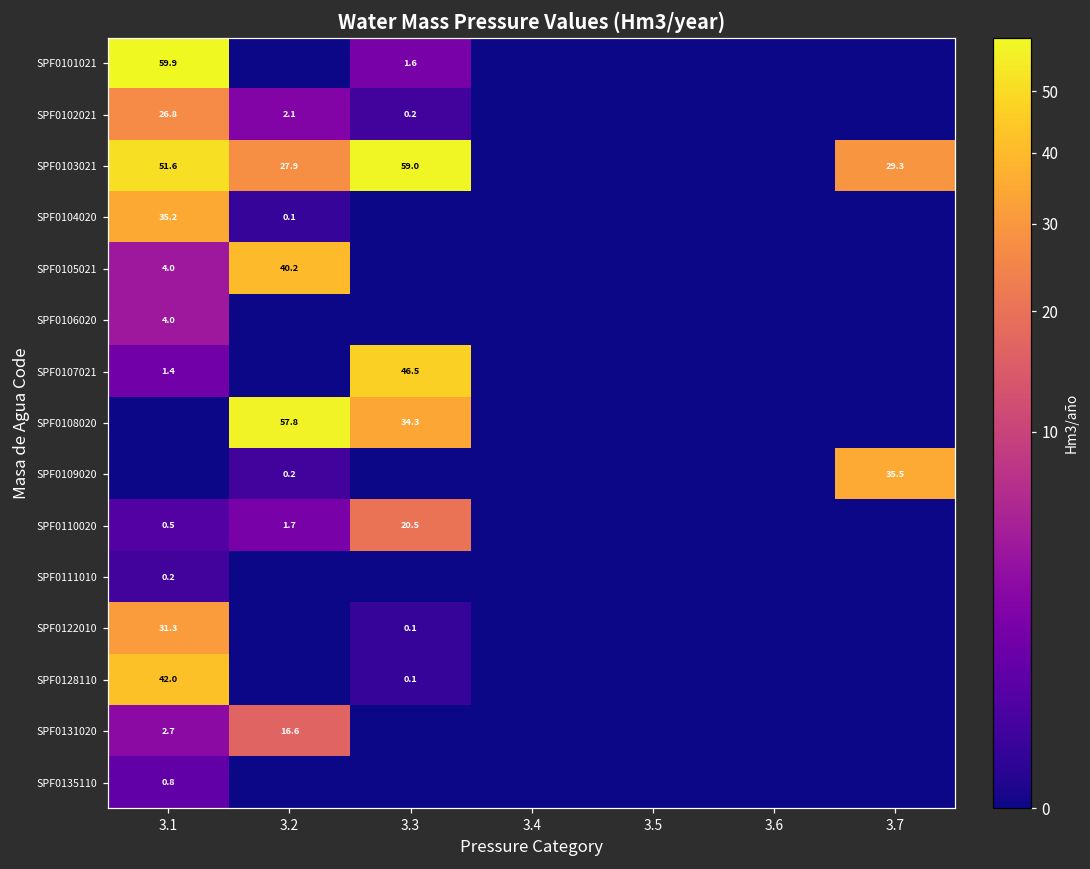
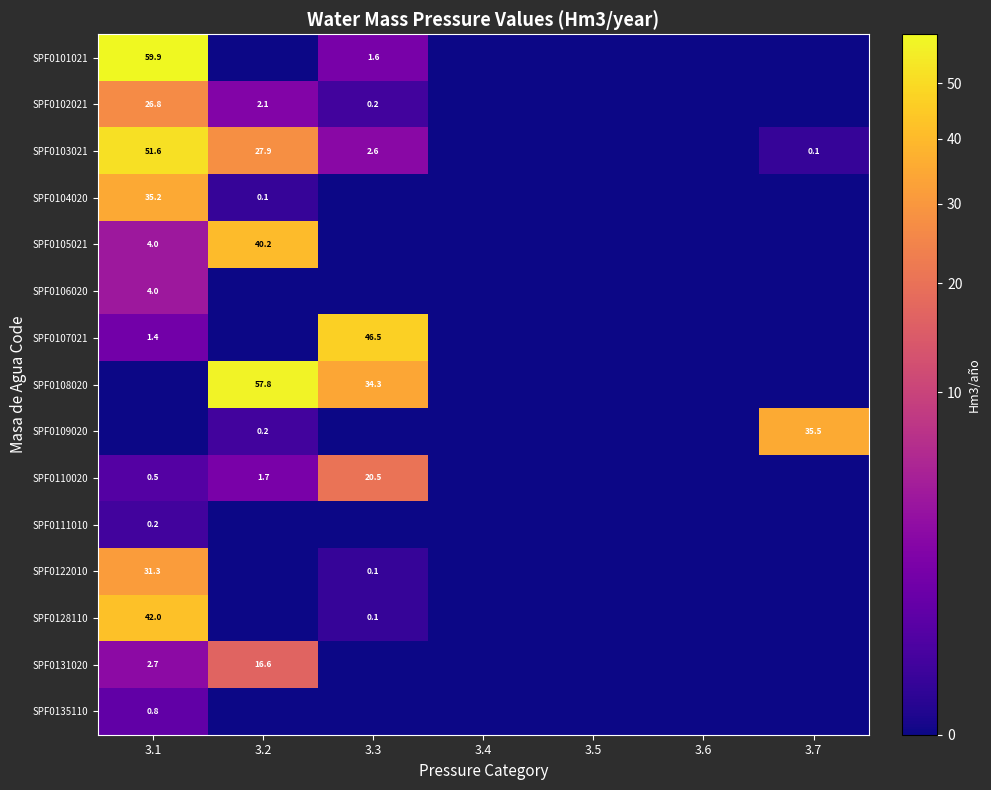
SPF0103021, 3.3: 59.0 -> 2.6
SPF0103021, 3.7: 29.3 -> 0.1
